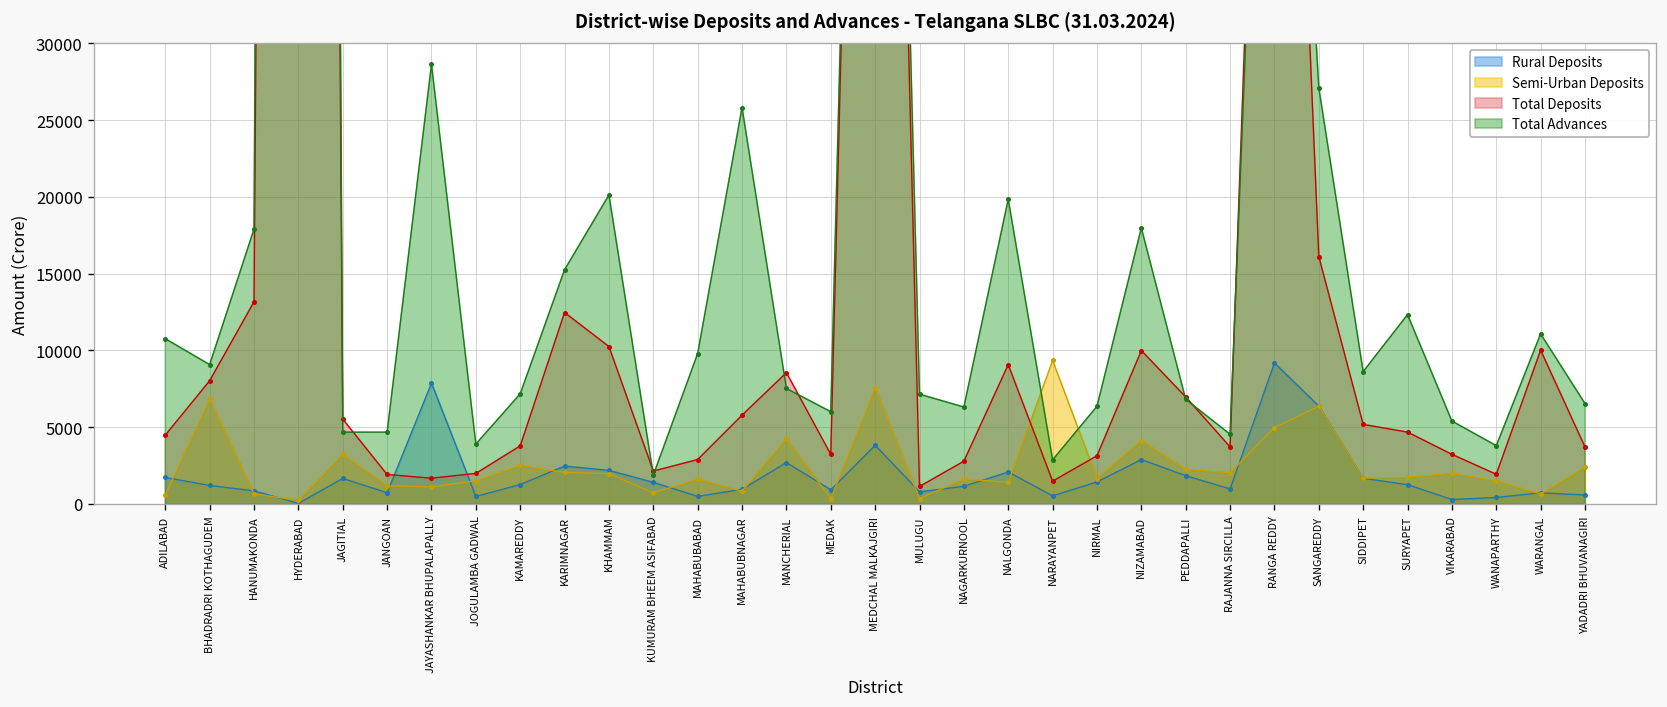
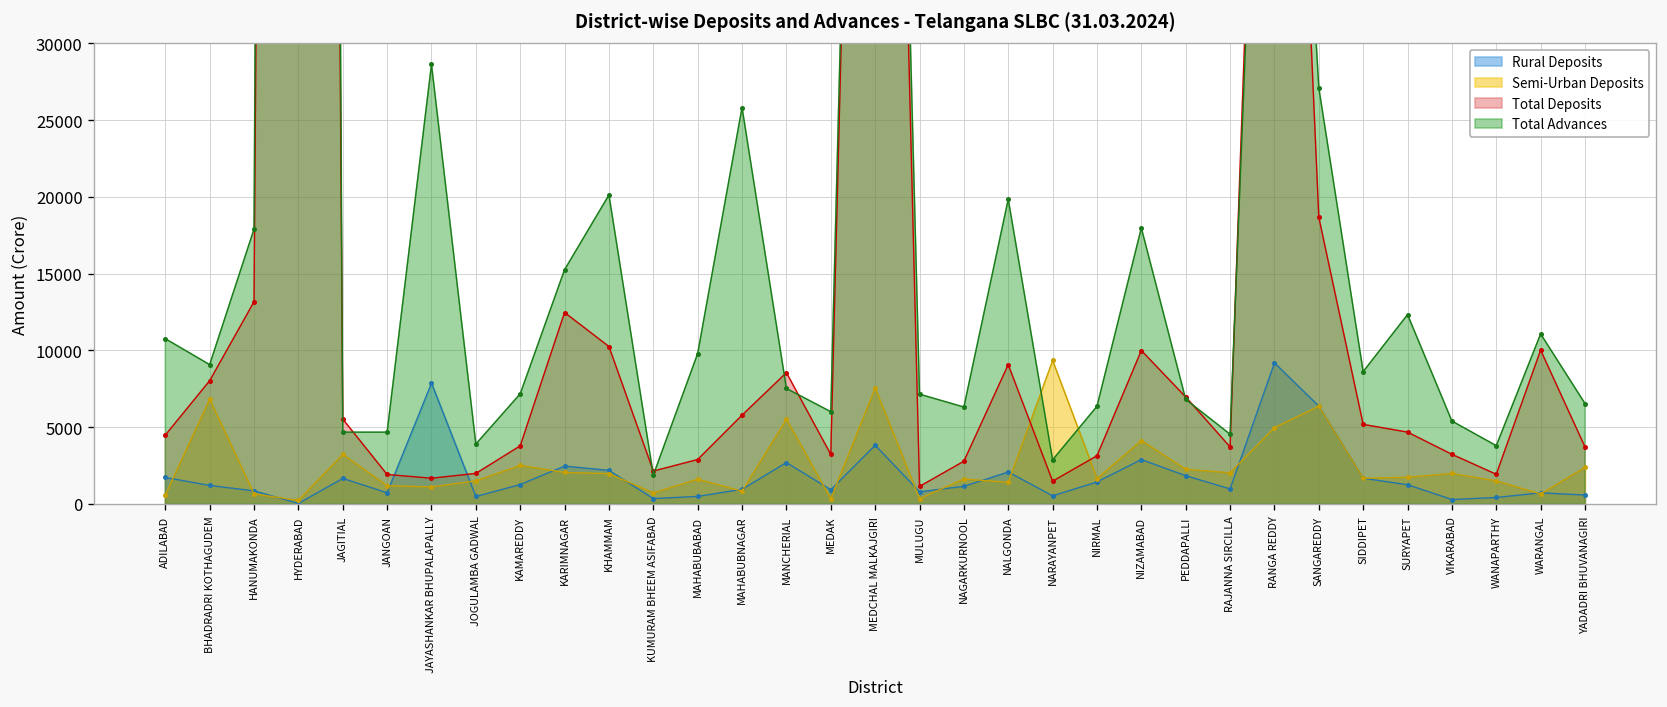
Rural Deposits, KUMURAM BHEEM ASIFABAD: 1400 -> 300
Semi-Urban Deposits, MANCHERIAL: 4200 -> 5500
Total Deposits, SANGAREDDY: 16100 -> 18700
